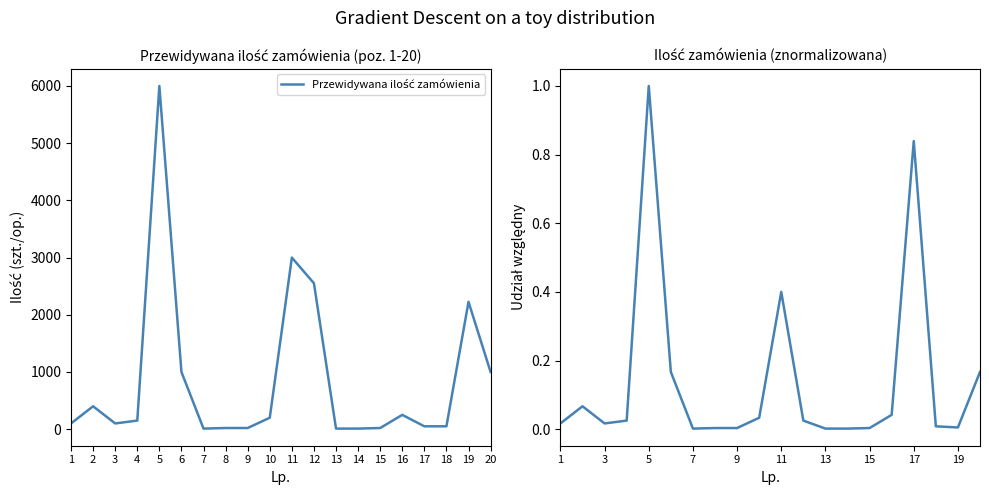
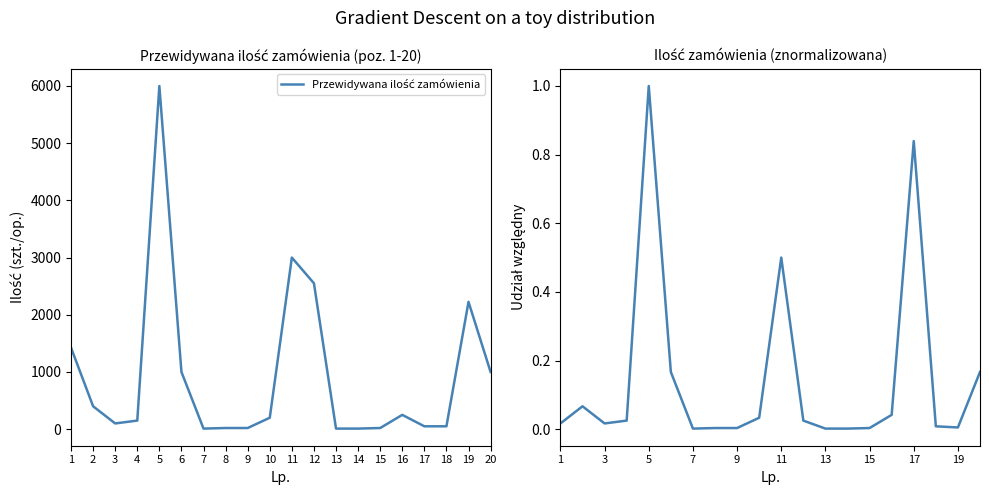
Przewidywana ilość zamówienia (poz. 1-20), 1: 100 -> 1400
Ilość zamówienia (znormalizowana), 11: 0.4 -> 0.5
